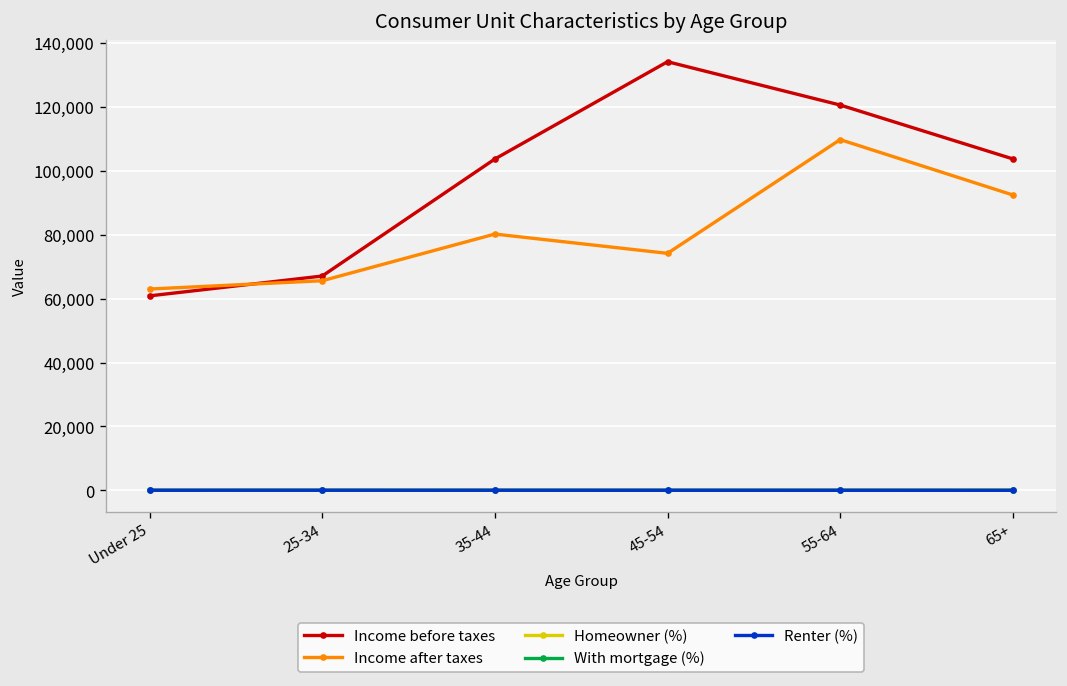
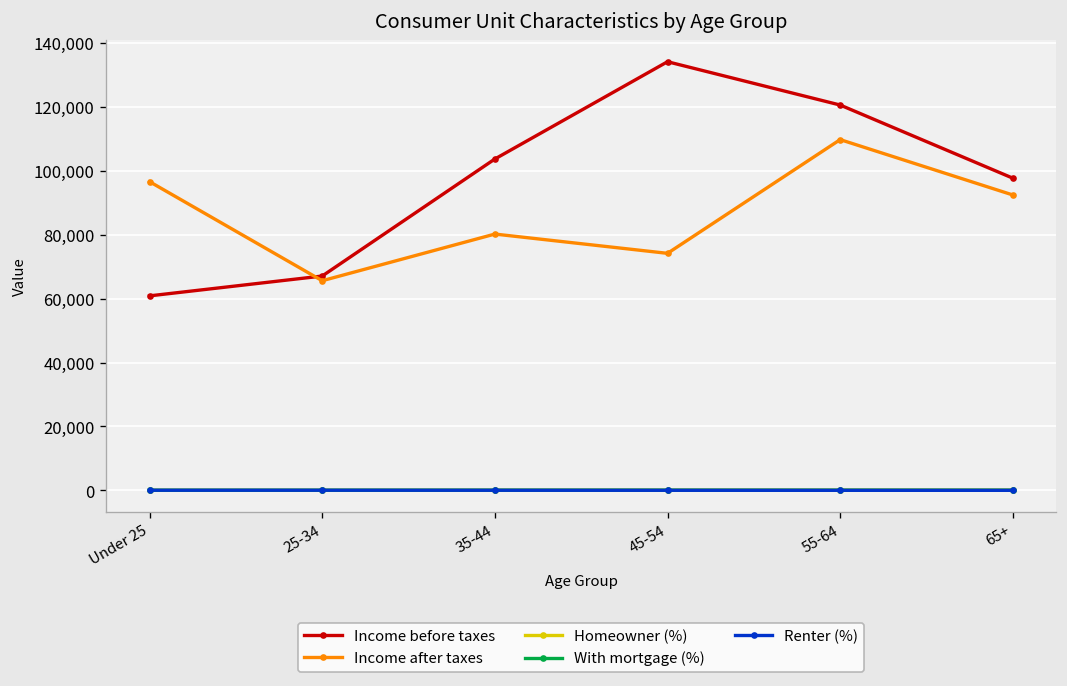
Income after taxes, Under 25: 63,000 -> 97,000
Income before taxes, 65+: 104,000 -> 98,000
